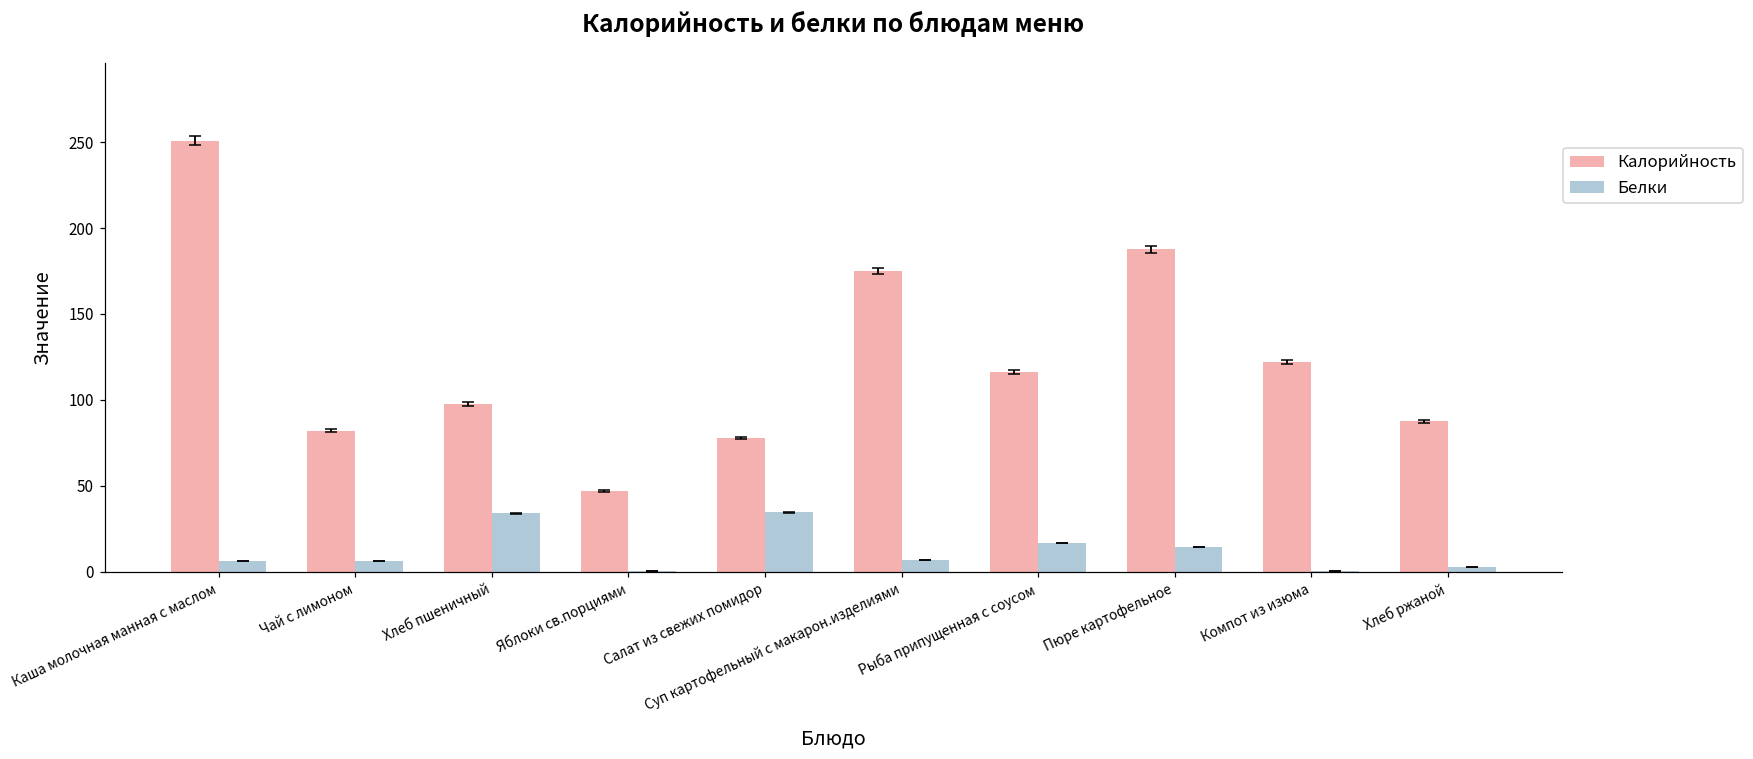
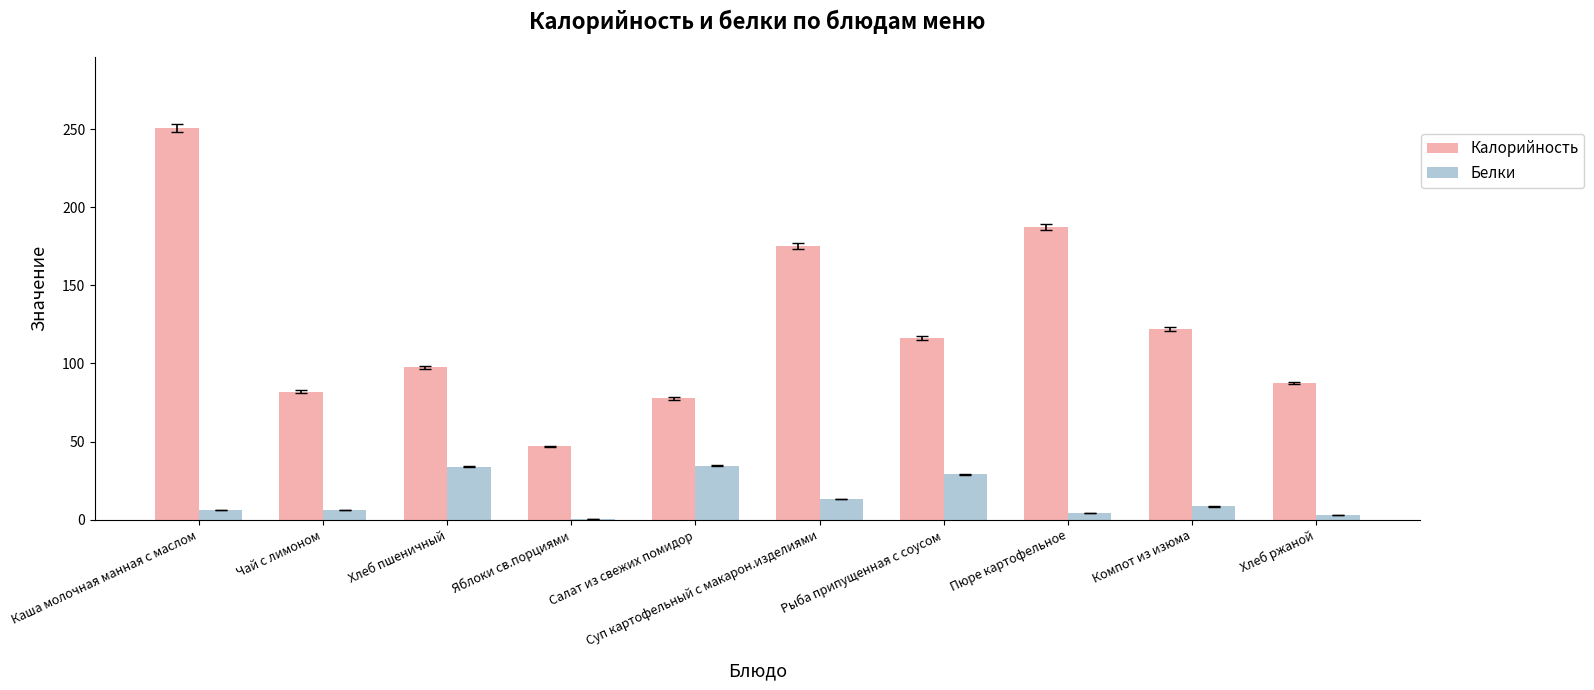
Белки, Суп картофельный с макарон.изделиями: 7 -> 13
Белки, Рыба припущенная с соусом: 17 -> 29
Белки, Пюре картофельное: 14 -> 4
Белки, Компот из изюма: 0 -> 8
